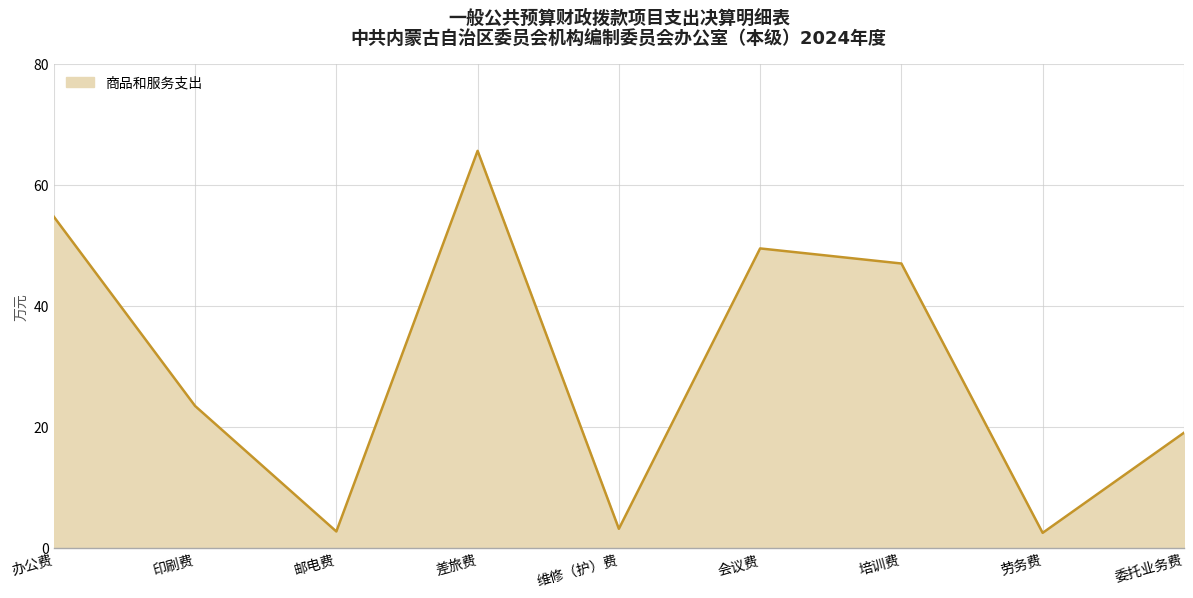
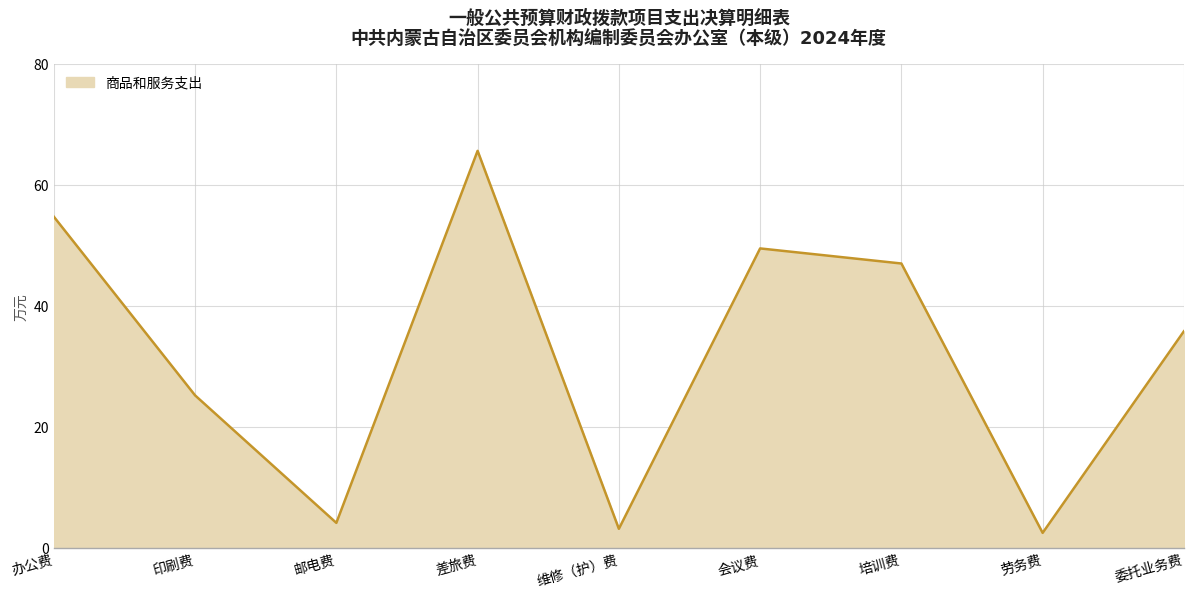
印刷费: 23 -> 25
邮电费: 3 -> 4
委托业务费: 19 -> 36
